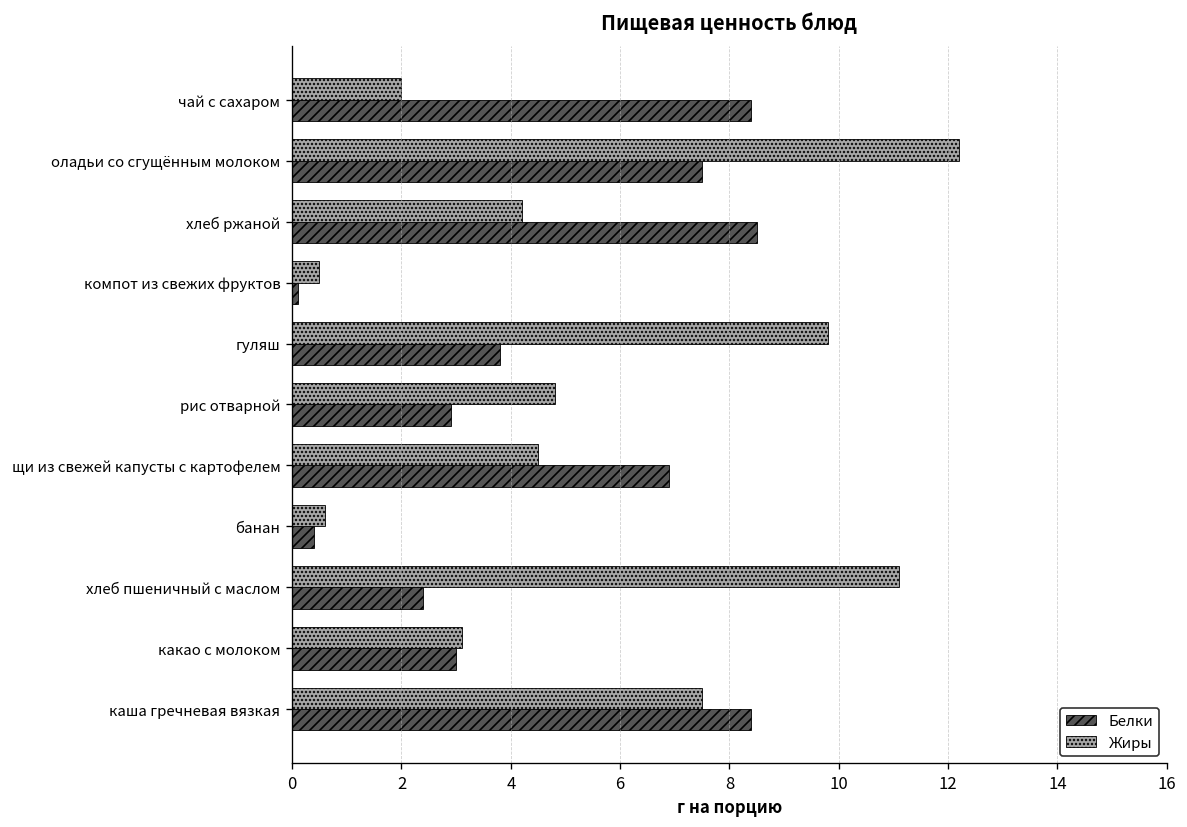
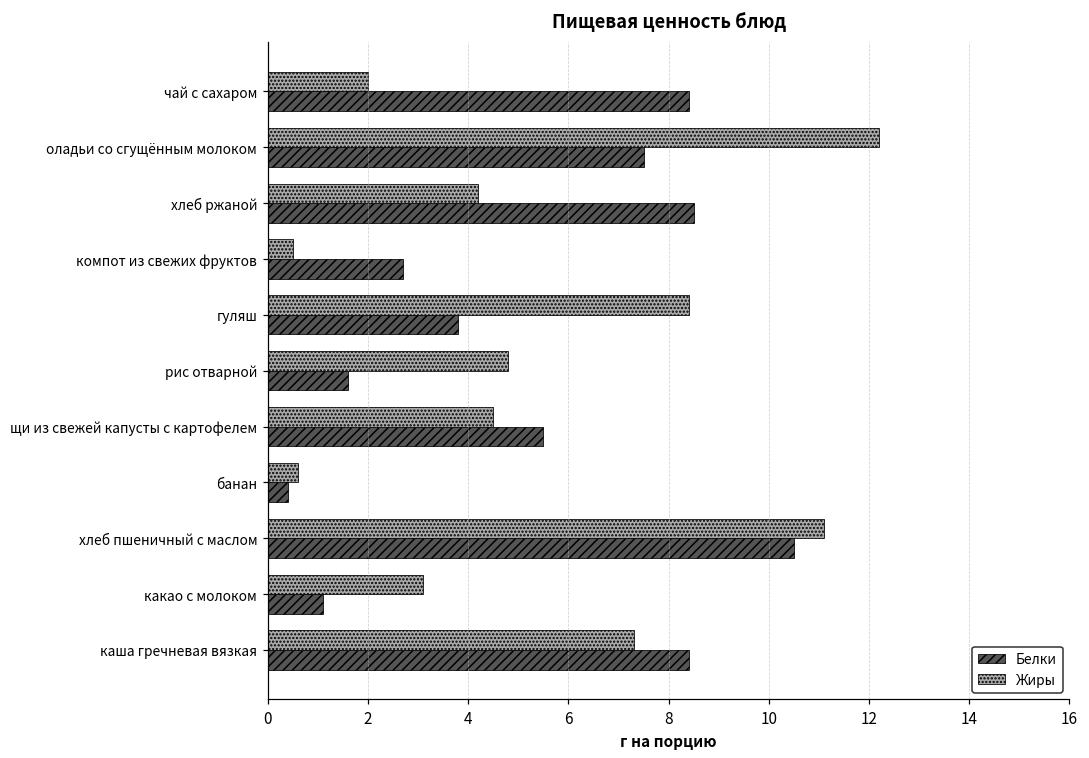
Белки, компот из свежих фруктов: 0.1 -> 2.7
Жиры, гуляш: 9.8 -> 8.4
Белки, рис отварной: 2.9 -> 1.6
Белки, щи из свежей капусты с картофелем: 6.9 -> 5.5
Белки, хлеб пшеничный с маслом: 2.4 -> 10.5
Белки, какао с молоком: 3.0 -> 1.1
Жиры, каша гречневая вязкая: 7.5 -> 7.3
